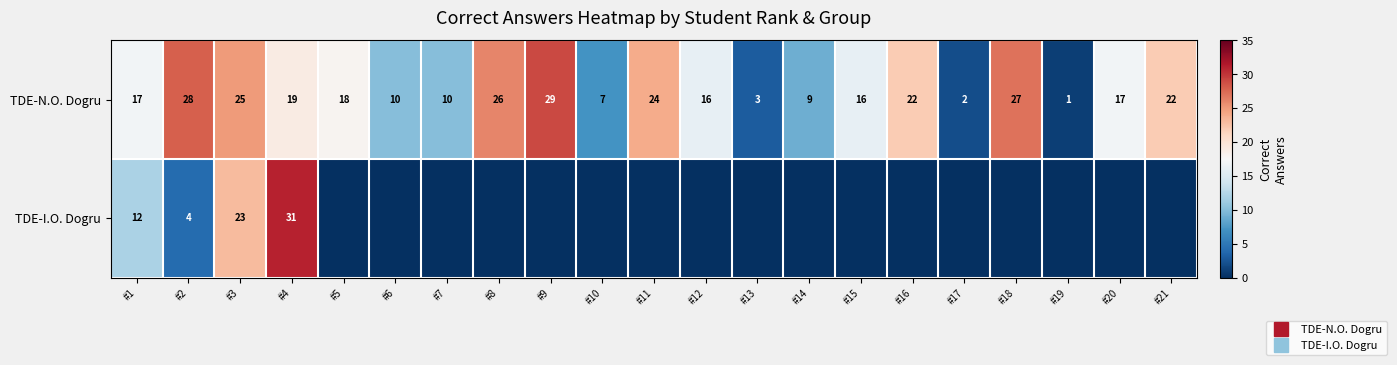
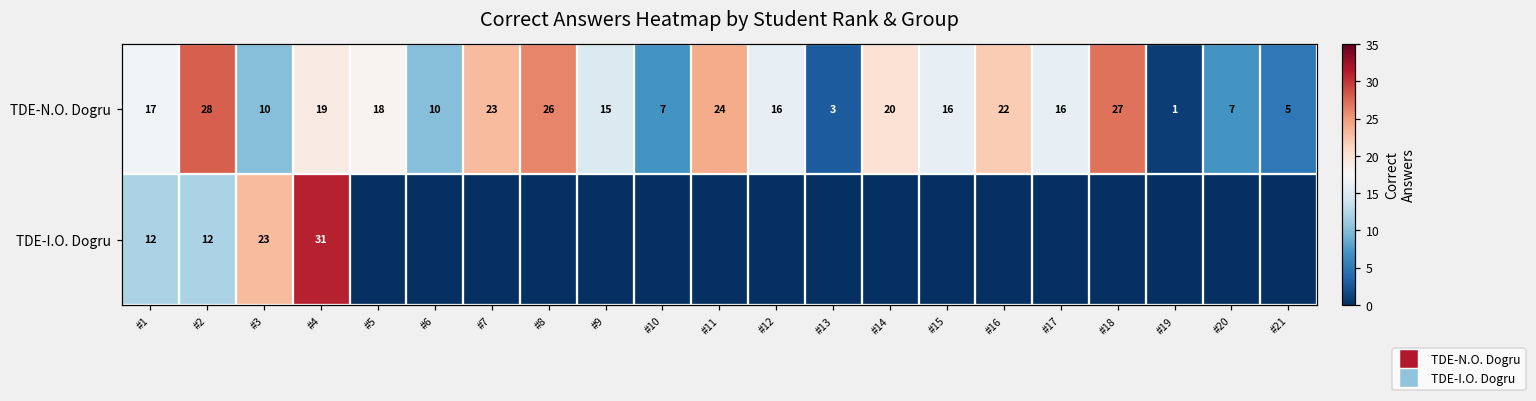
TDE-N.O. Dogru, #3: 25 -> 10
TDE-N.O. Dogru, #7: 10 -> 23
TDE-N.O. Dogru, #9: 29 -> 15
TDE-N.O. Dogru, #14: 9 -> 20
TDE-N.O. Dogru, #17: 2 -> 16
TDE-N.O. Dogru, #20: 17 -> 7
TDE-N.O. Dogru, #21: 22 -> 5
TDE-I.O. Dogru, #2: 4 -> 12
